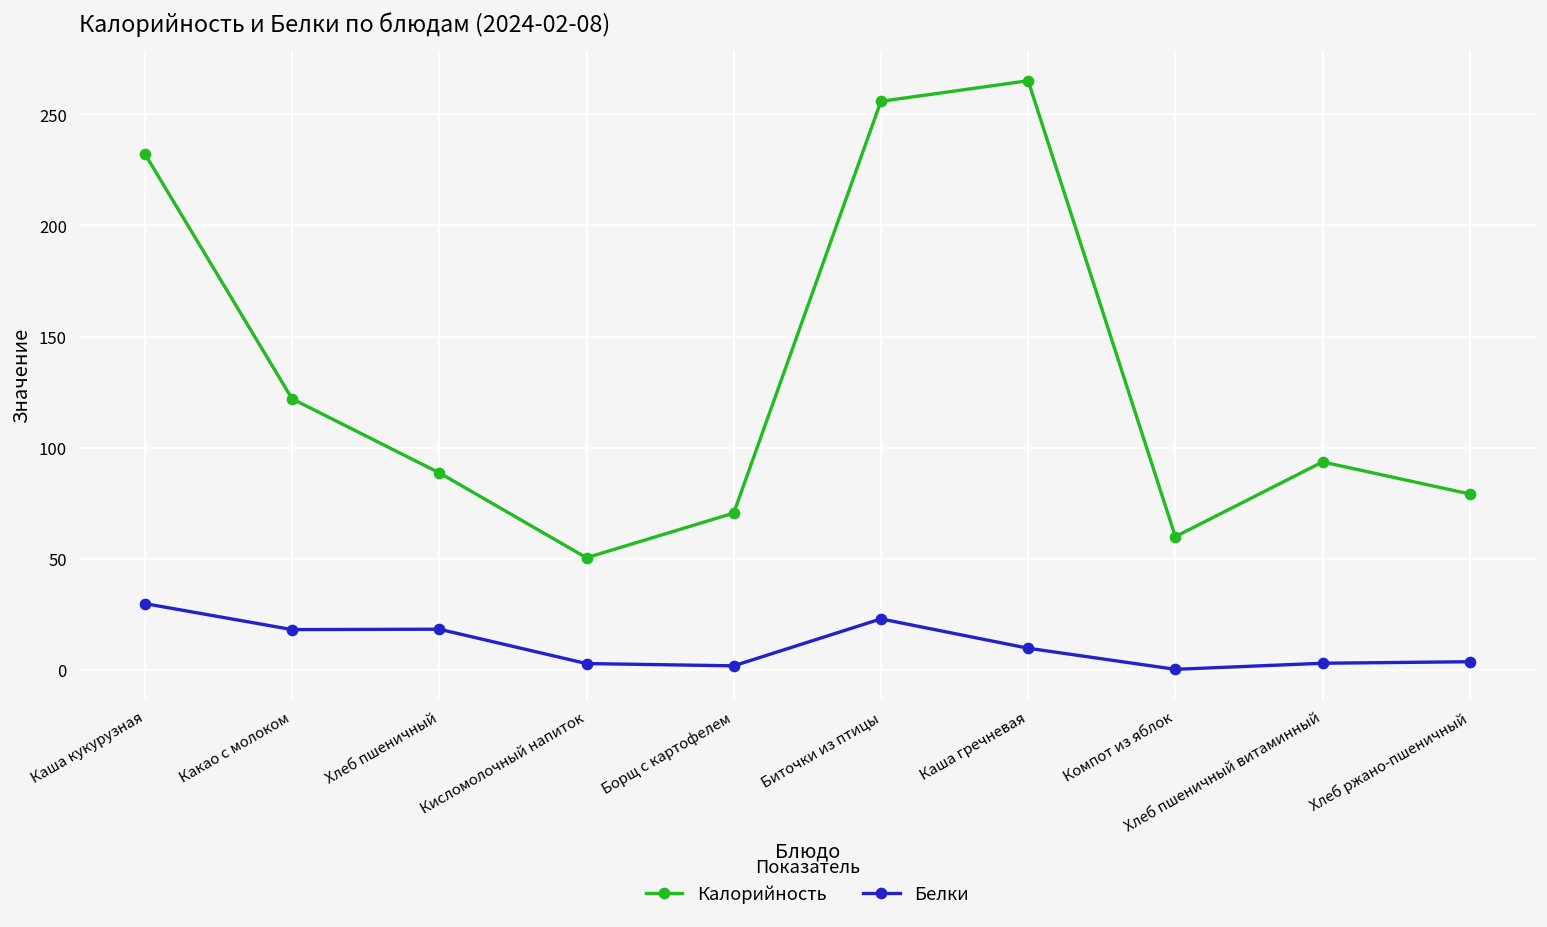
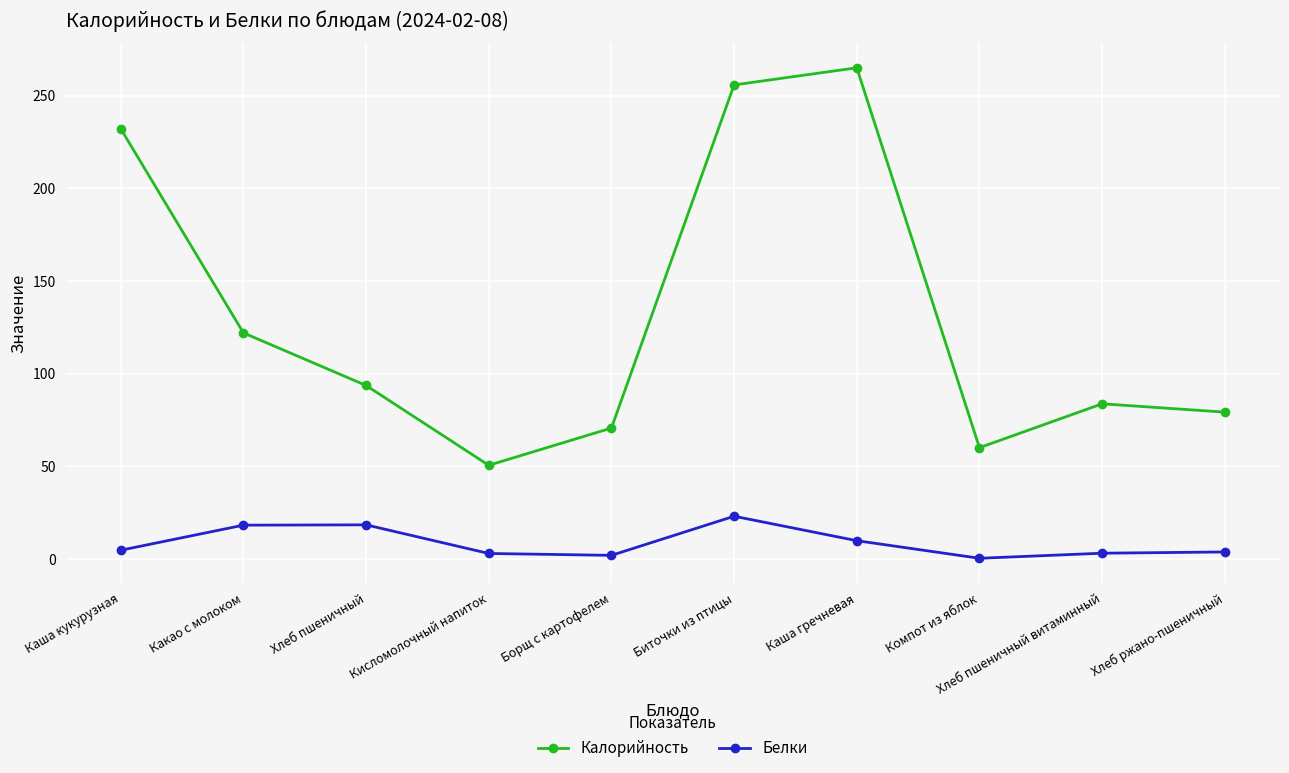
Белки, Каша кукурузная: 30 -> 5
Калорийность, Хлеб пшеничный: 89 -> 94
Калорийность, Хлеб пшеничный витаминный: 94 -> 84
